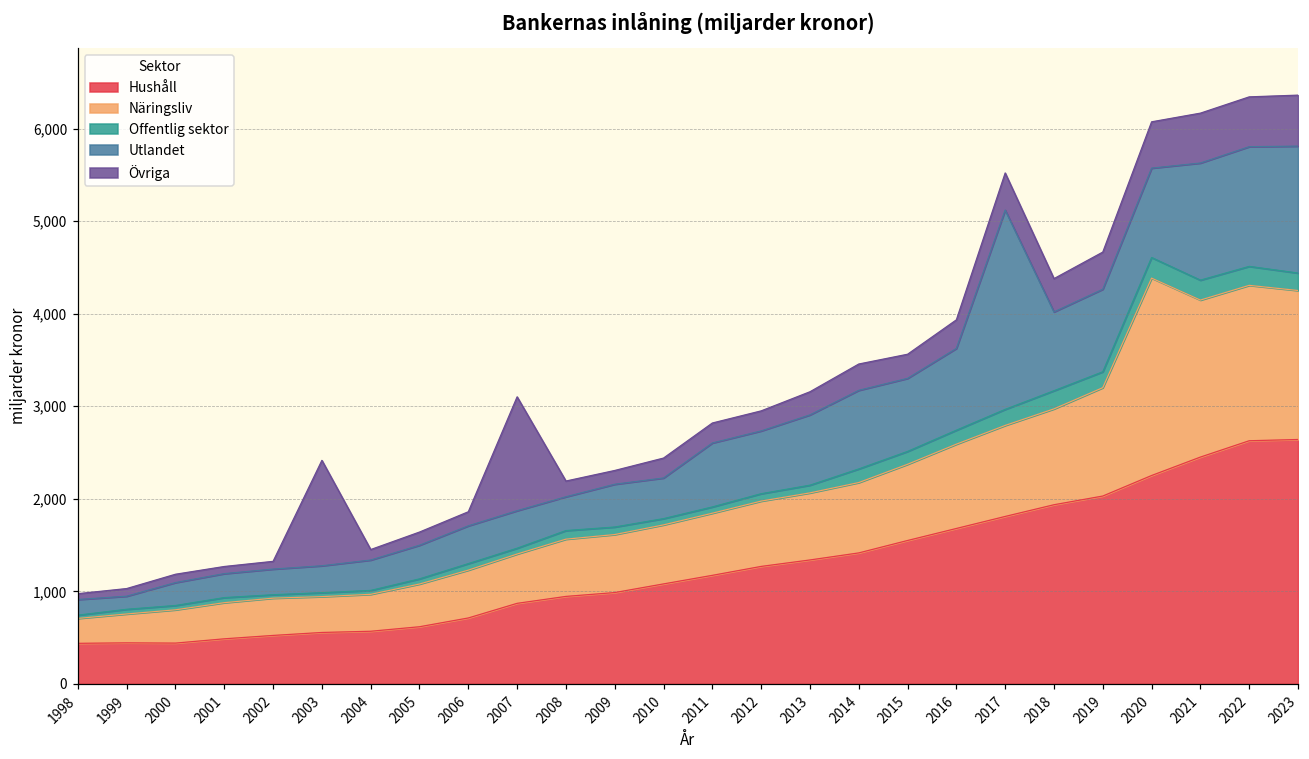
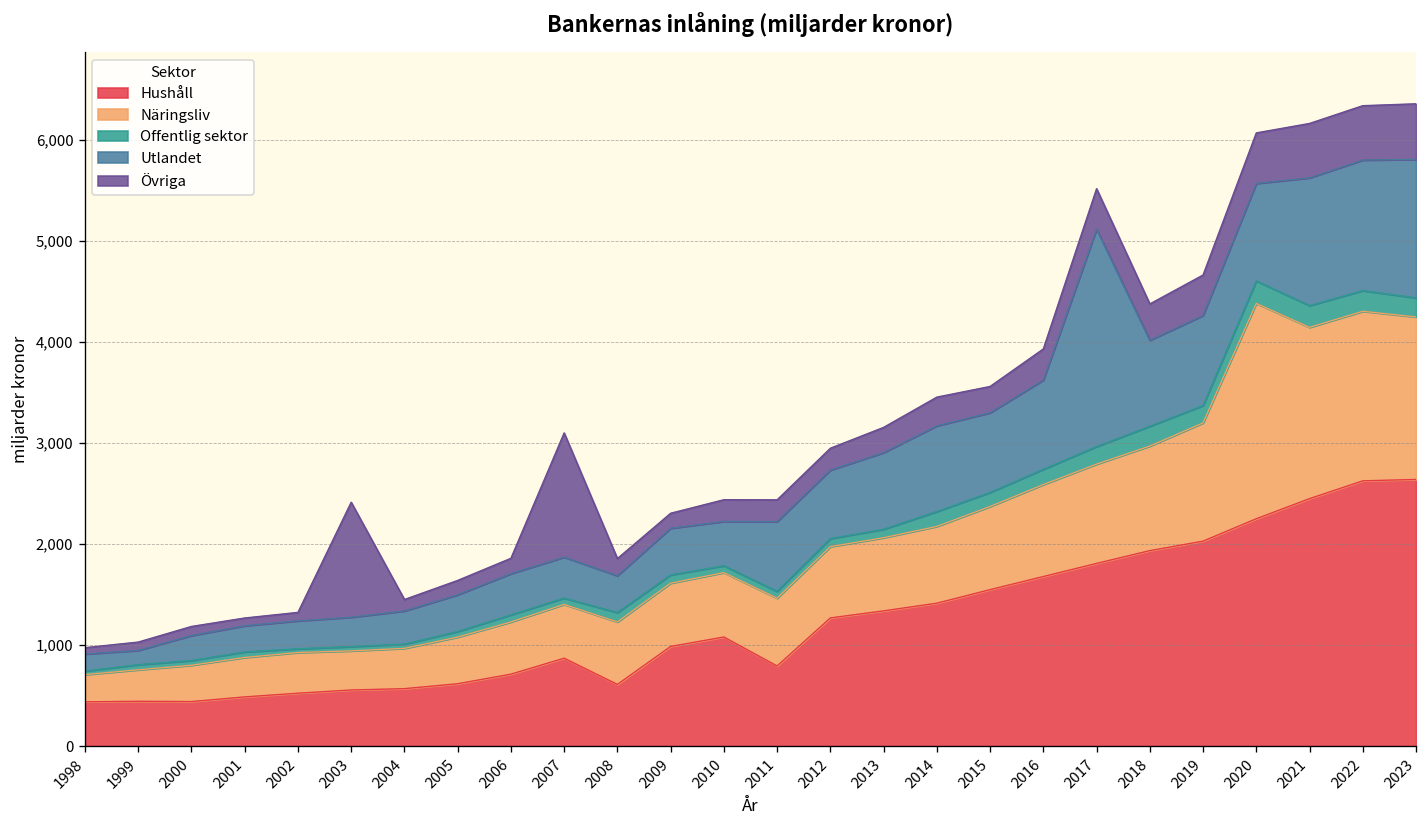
Hushåll, 2008: 900 -> 600
Hushåll, 2011: 1,200 -> 800
